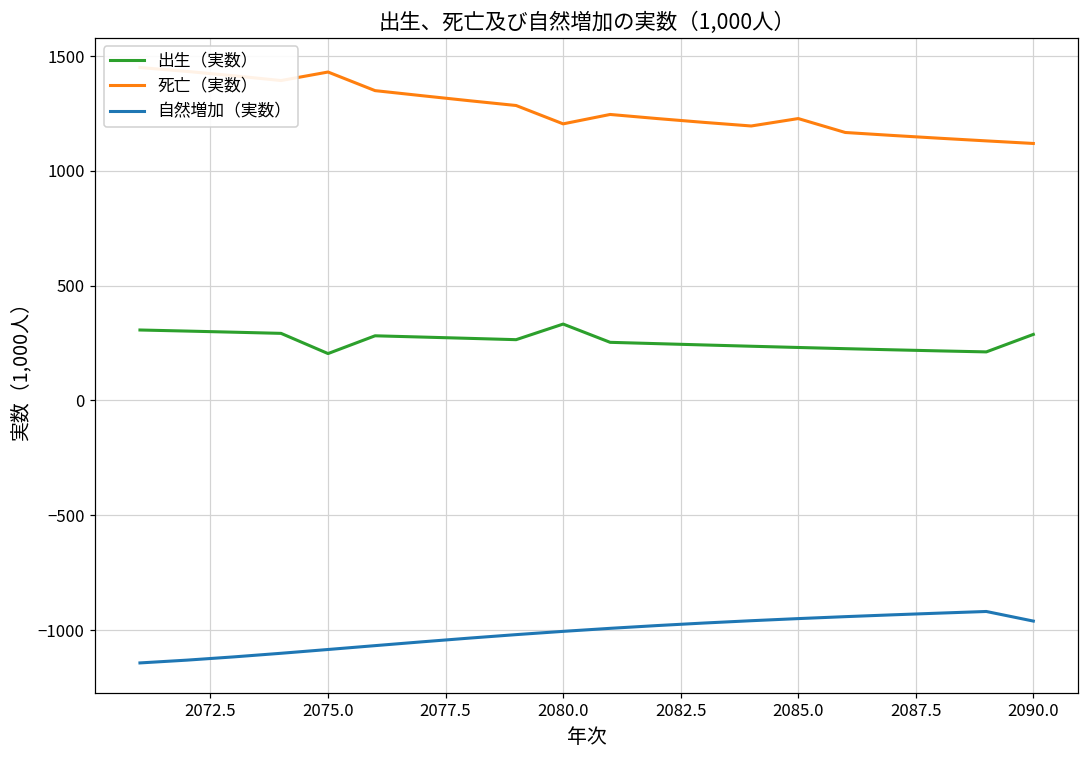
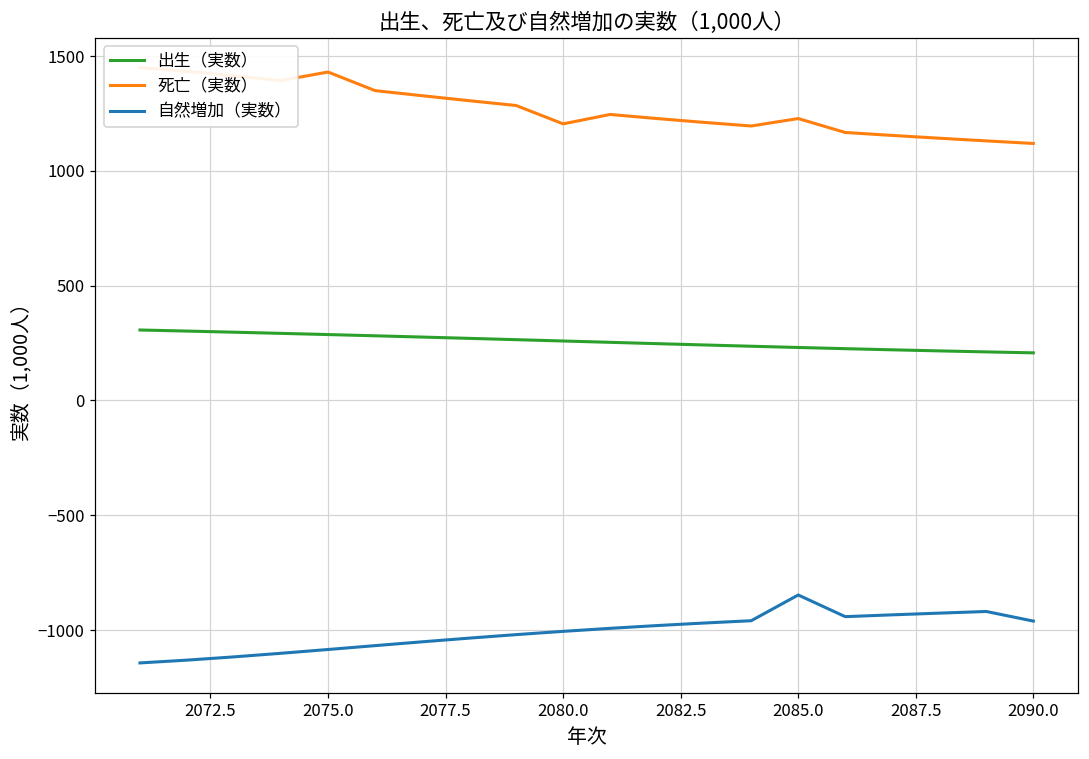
出生（実数）, 2075.0: 200 -> 290
出生（実数）, 2080.0: 330 -> 260
自然増加（実数）, 2085.0: -950 -> -850
出生（実数）, 2090.0: 290 -> 210
